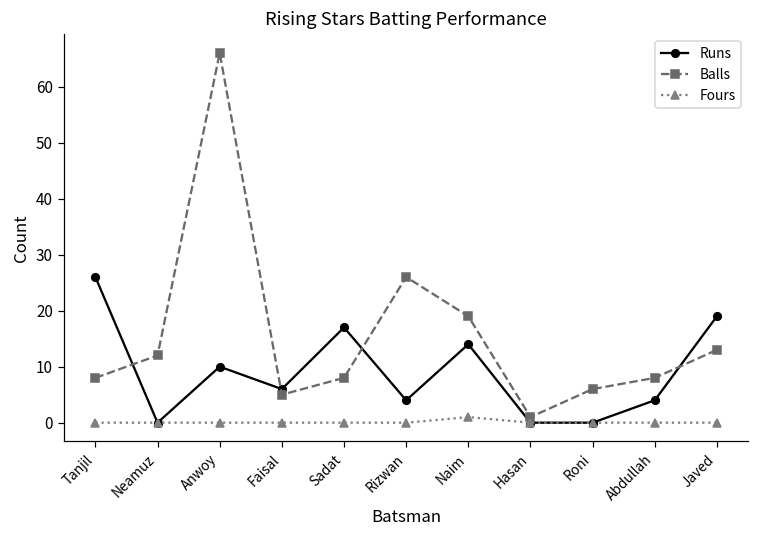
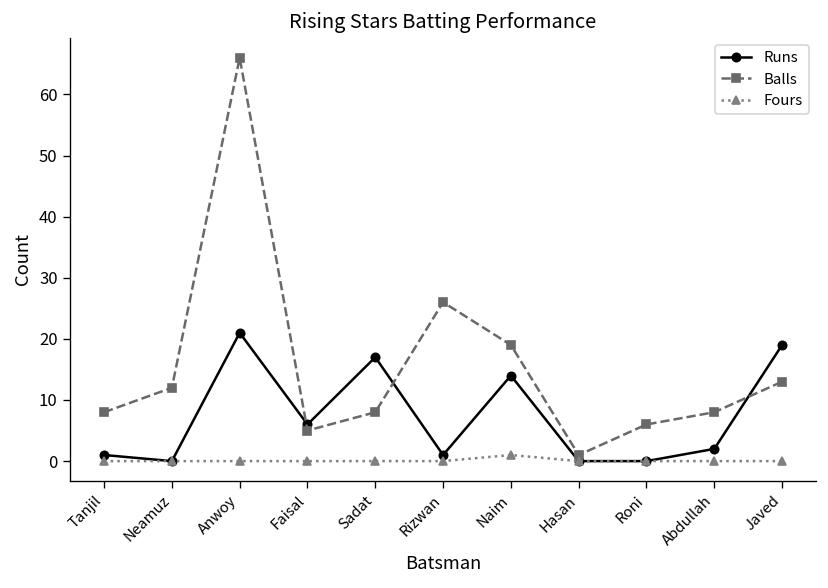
Runs, Tanjil: 26 -> 1
Runs, Anwoy: 10 -> 21
Runs, Rizwan: 4 -> 1
Runs, Abdullah: 4 -> 2
